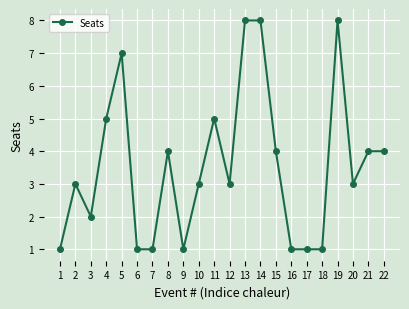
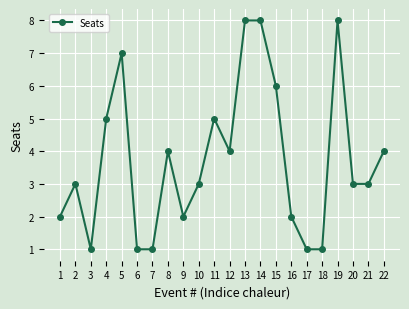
1: 1 -> 2
3: 2 -> 1
9: 1 -> 2
12: 3 -> 4
15: 4 -> 6
16: 1 -> 2
21: 4 -> 3
